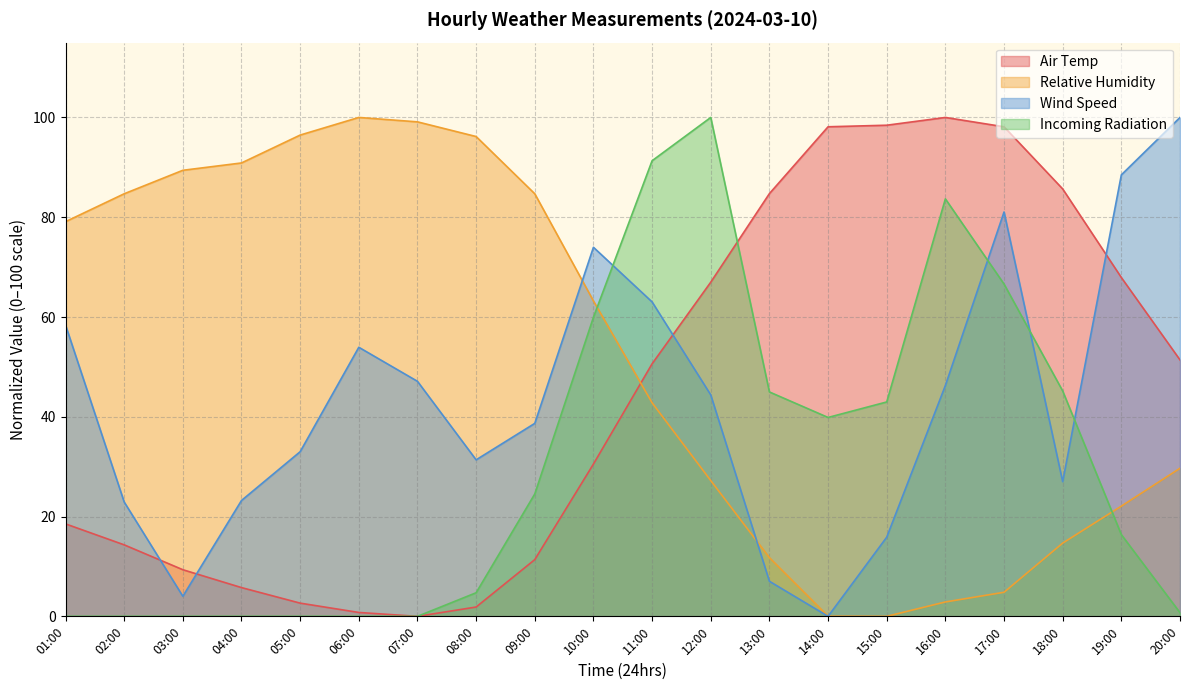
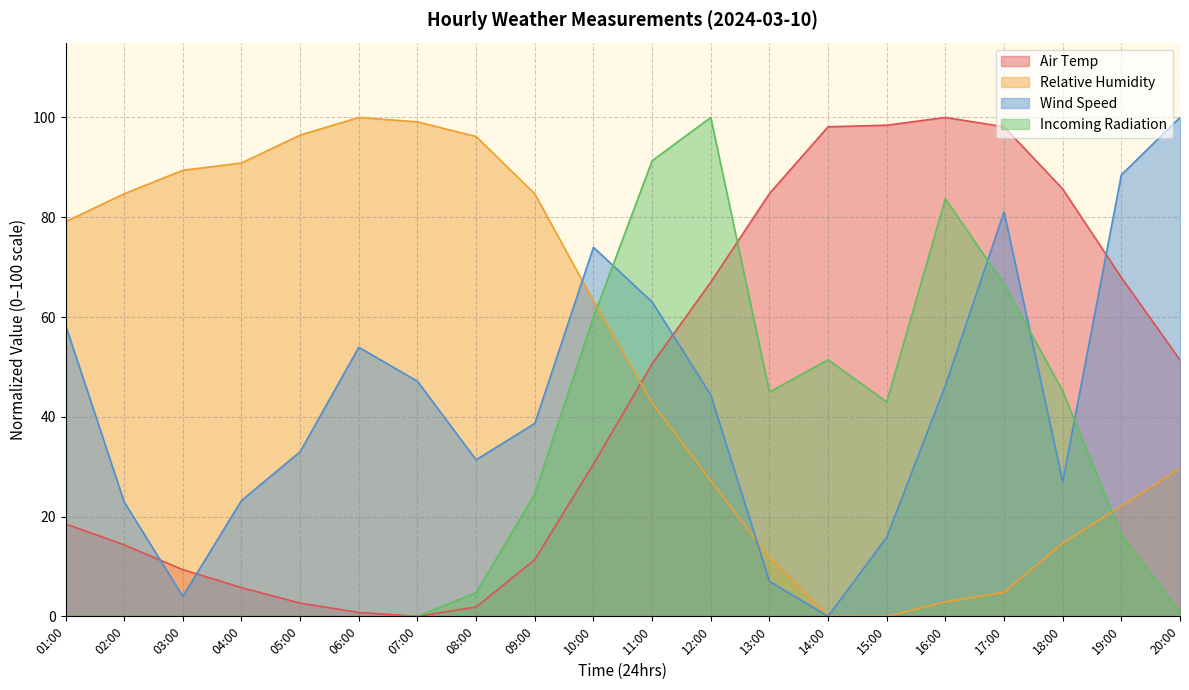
Incoming Radiation, 14:00: 40 -> 51
